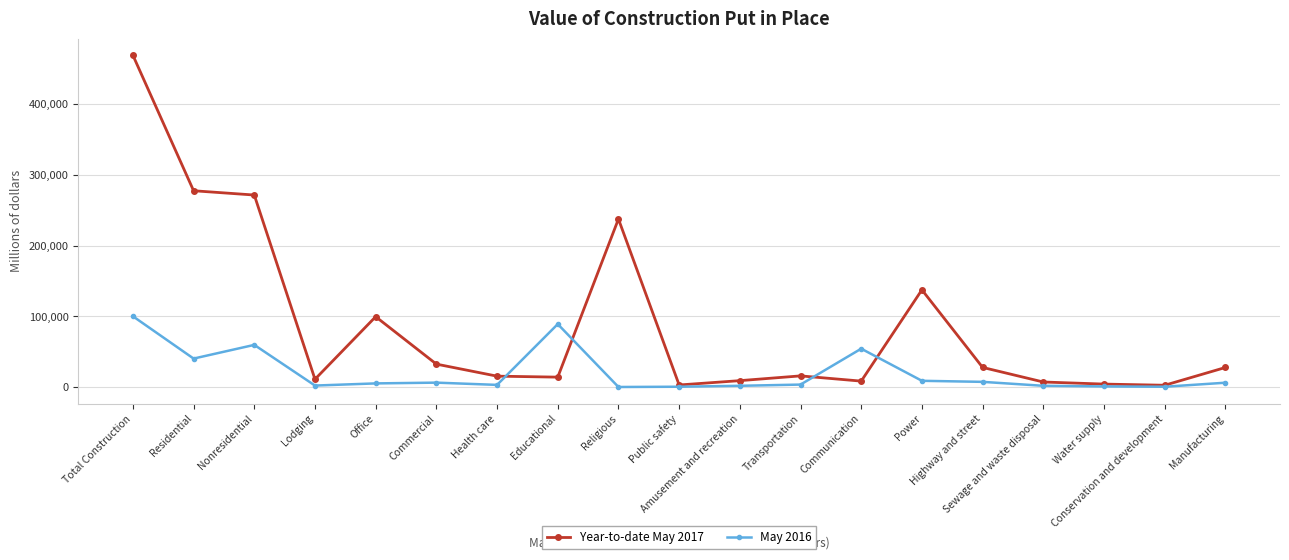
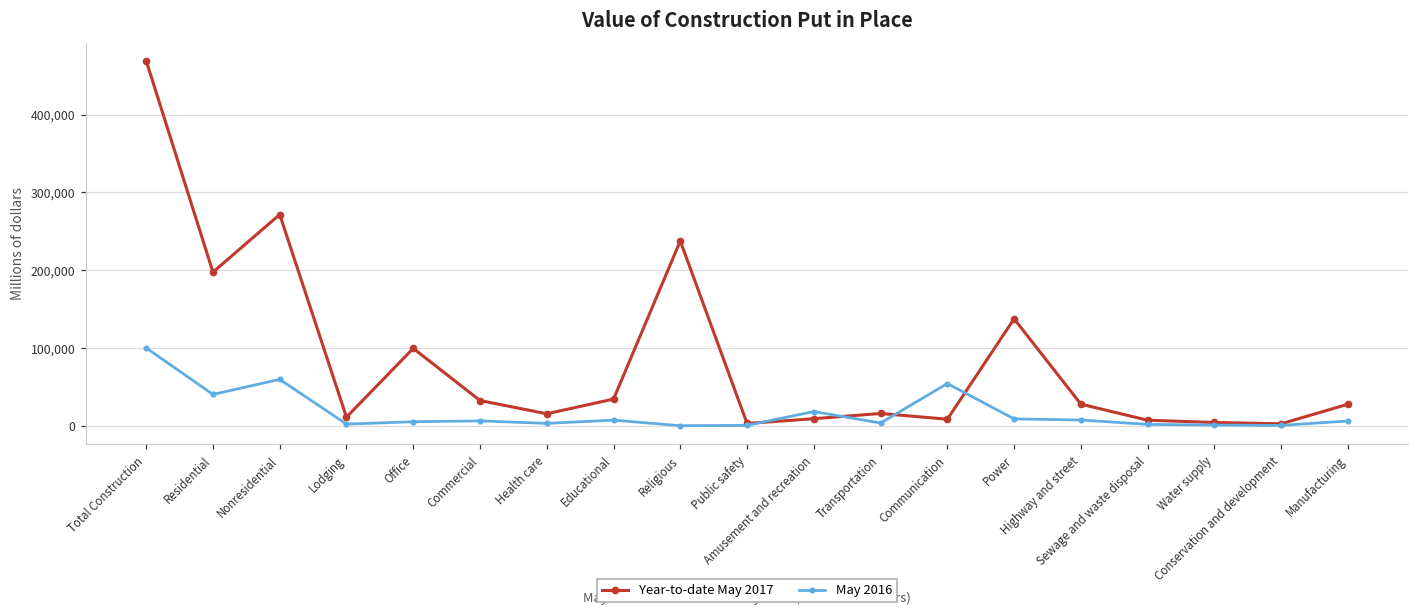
Year-to-date May 2017, Residential: 280,000 -> 200,000
Year-to-date May 2017, Educational: 10,000 -> 30,000
May 2016, Educational: 90,000 -> 10,000
May 2016, Amusement and recreation: 0 -> 20,000
